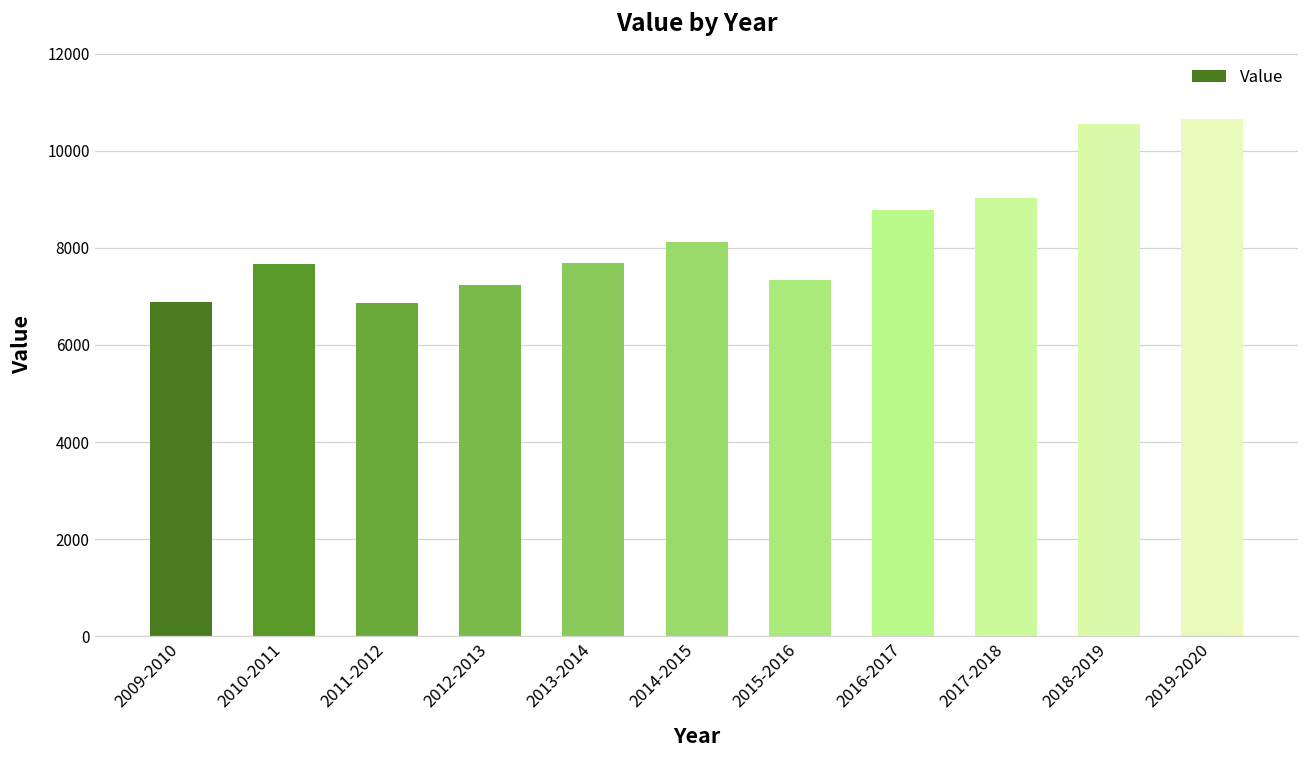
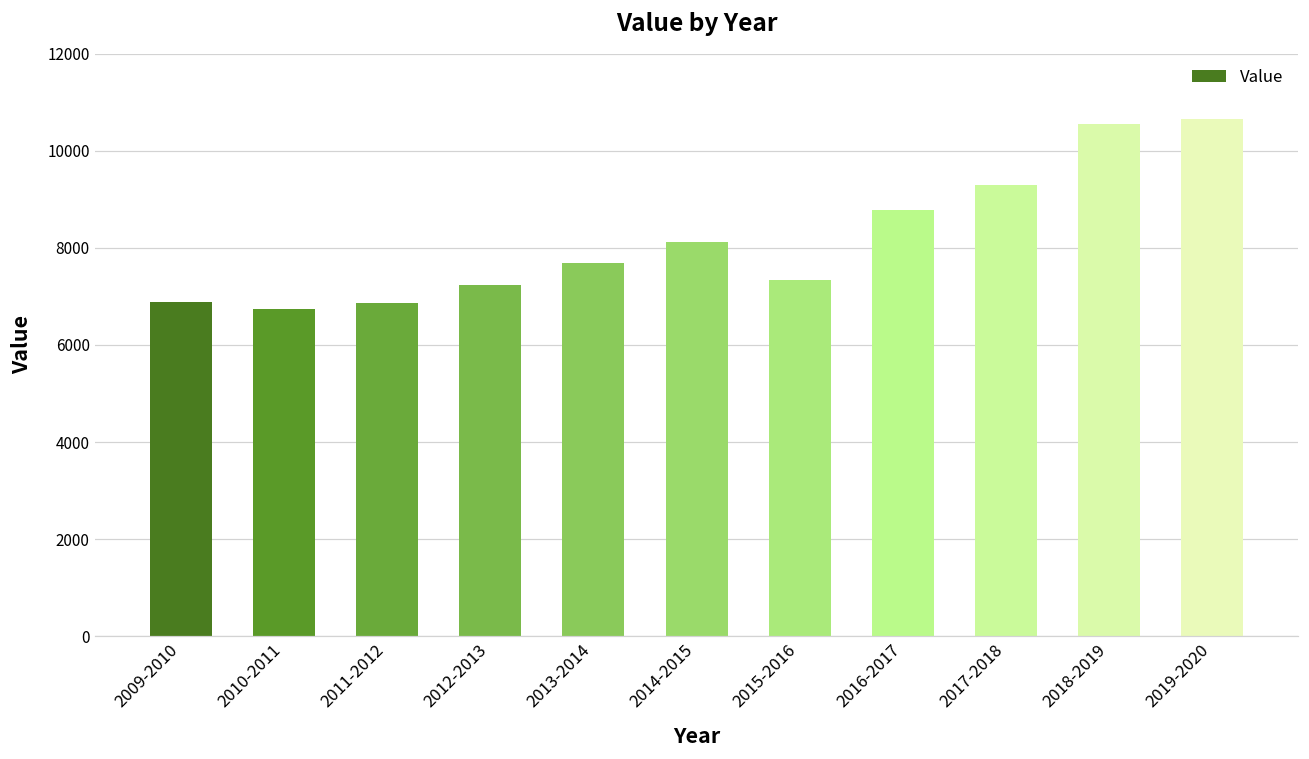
2010-2011: 7700 -> 6700
2017-2018: 9000 -> 9300
